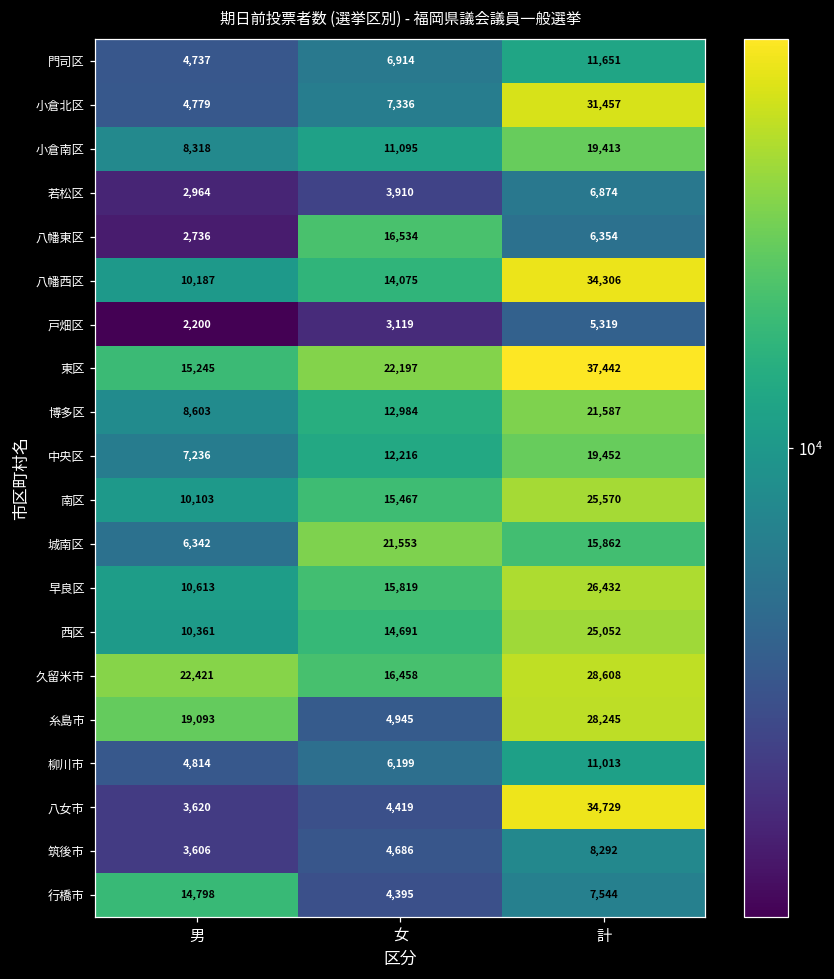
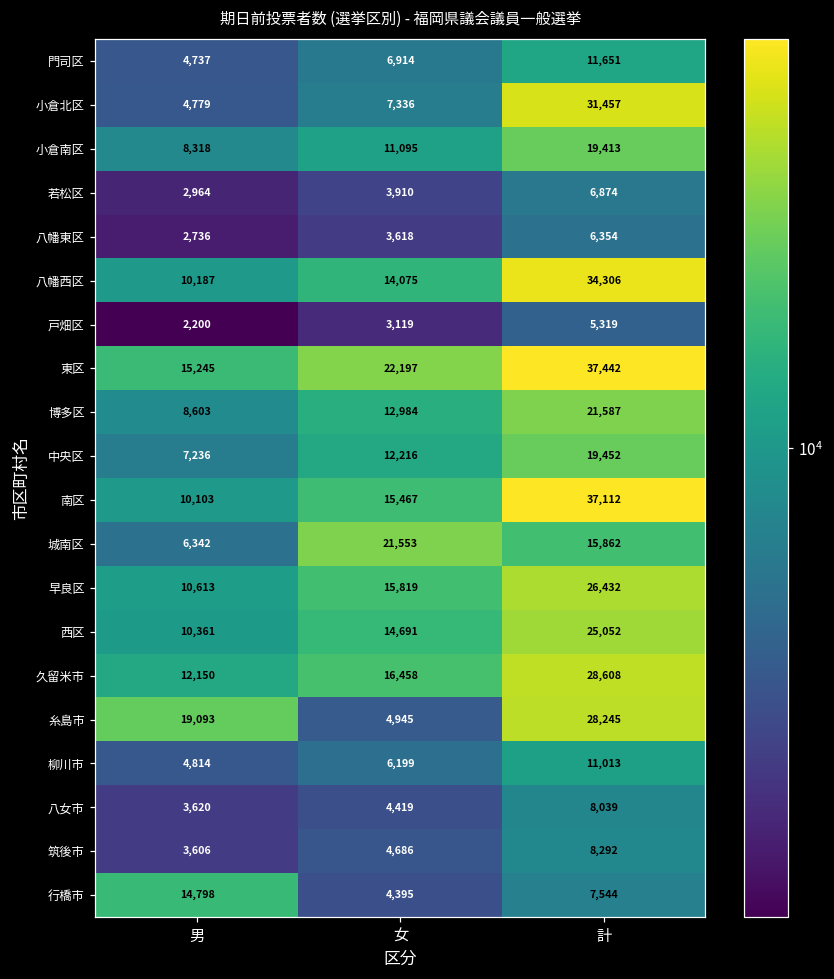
八幡東区, 女: 16,534 -> 3,618
南区, 計: 25,570 -> 37,112
久留米市, 男: 22,421 -> 12,150
八女市, 計: 34,729 -> 8,039
